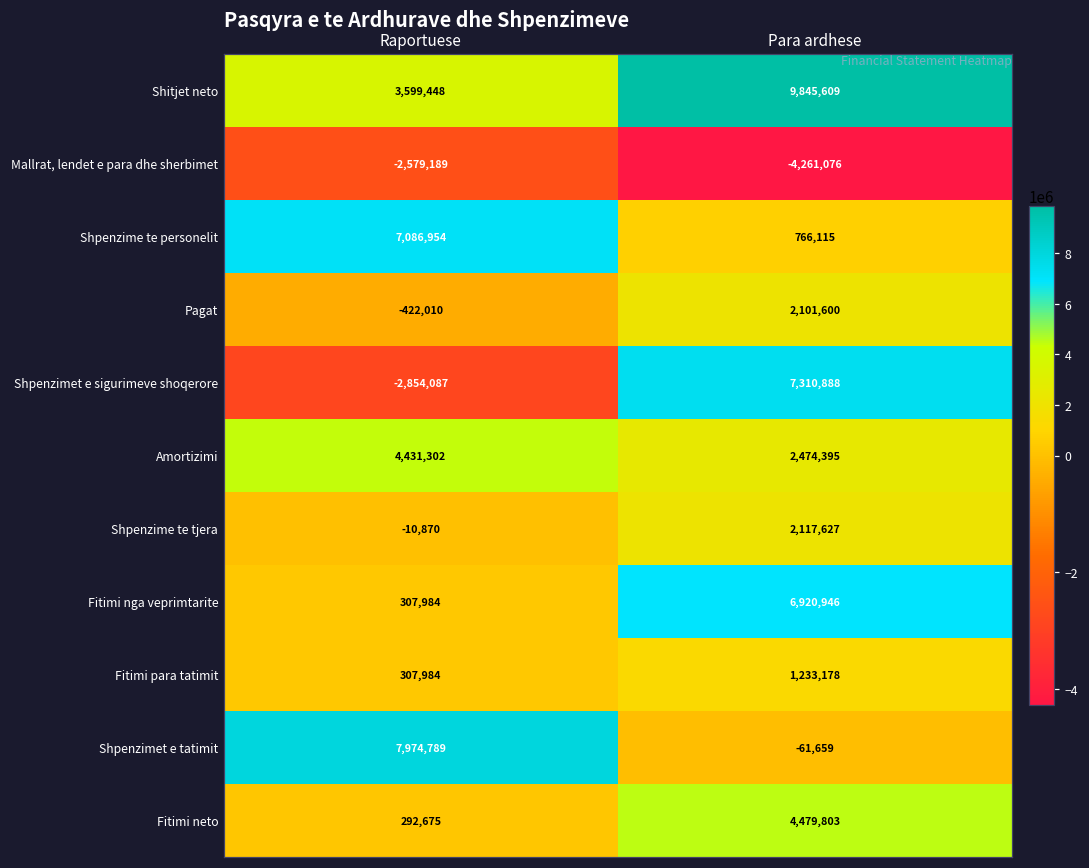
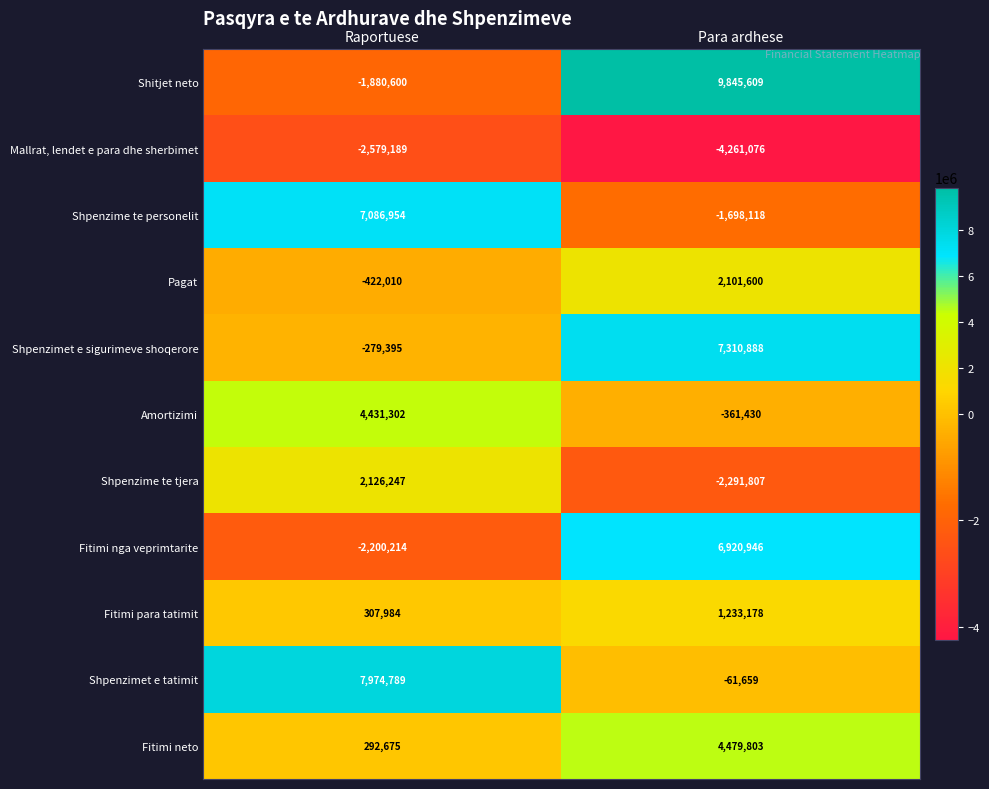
Shitjet neto, Raportuese: 3,599,448 -> -1,880,600
Shpenzime te personelit, Para ardhese: 766,115 -> -1,698,118
Shpenzimet e sigurimeve shoqerore, Raportuese: -2,854,087 -> -279,395
Amortizimi, Para ardhese: 2,474,395 -> -361,430
Shpenzime te tjera, Raportuese: -10,870 -> 2,126,247
Shpenzime te tjera, Para ardhese: 2,117,627 -> -2,291,807
Fitimi nga veprimtarite, Raportuese: 307,984 -> -2,200,214
